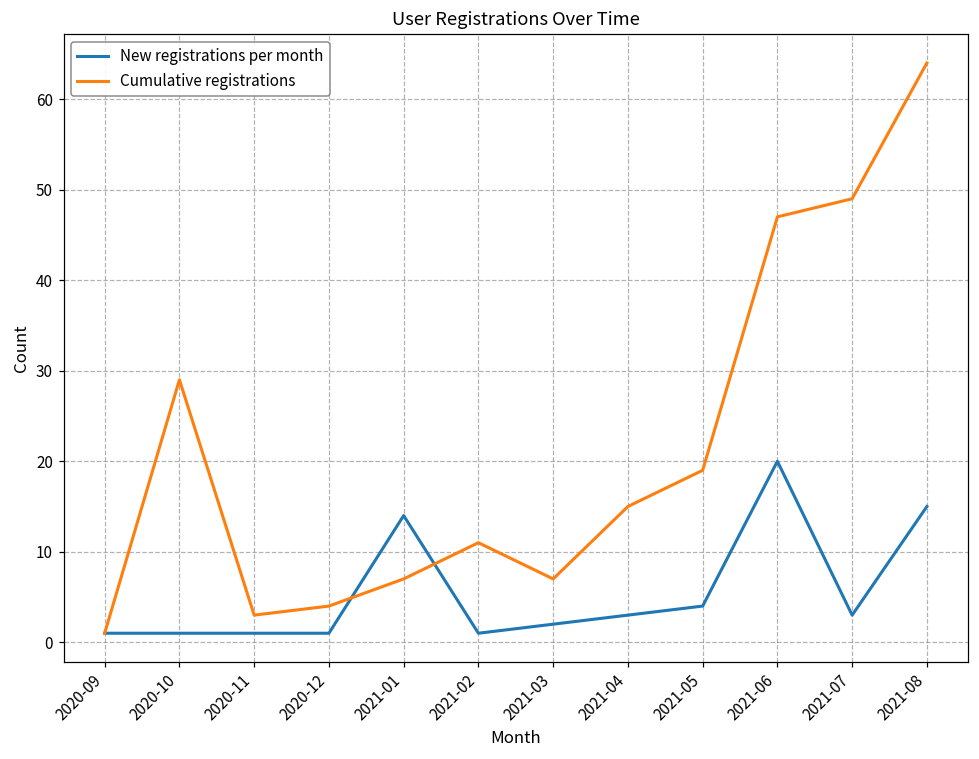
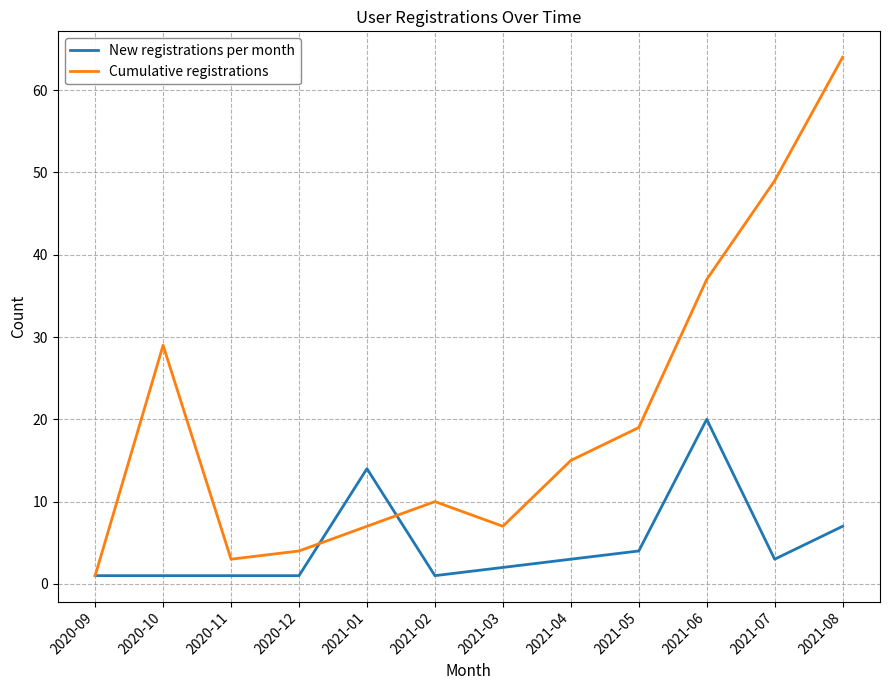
Cumulative registrations, 2021-02: 11 -> 10
Cumulative registrations, 2021-06: 47 -> 37
New registrations per month, 2021-08: 15 -> 7
